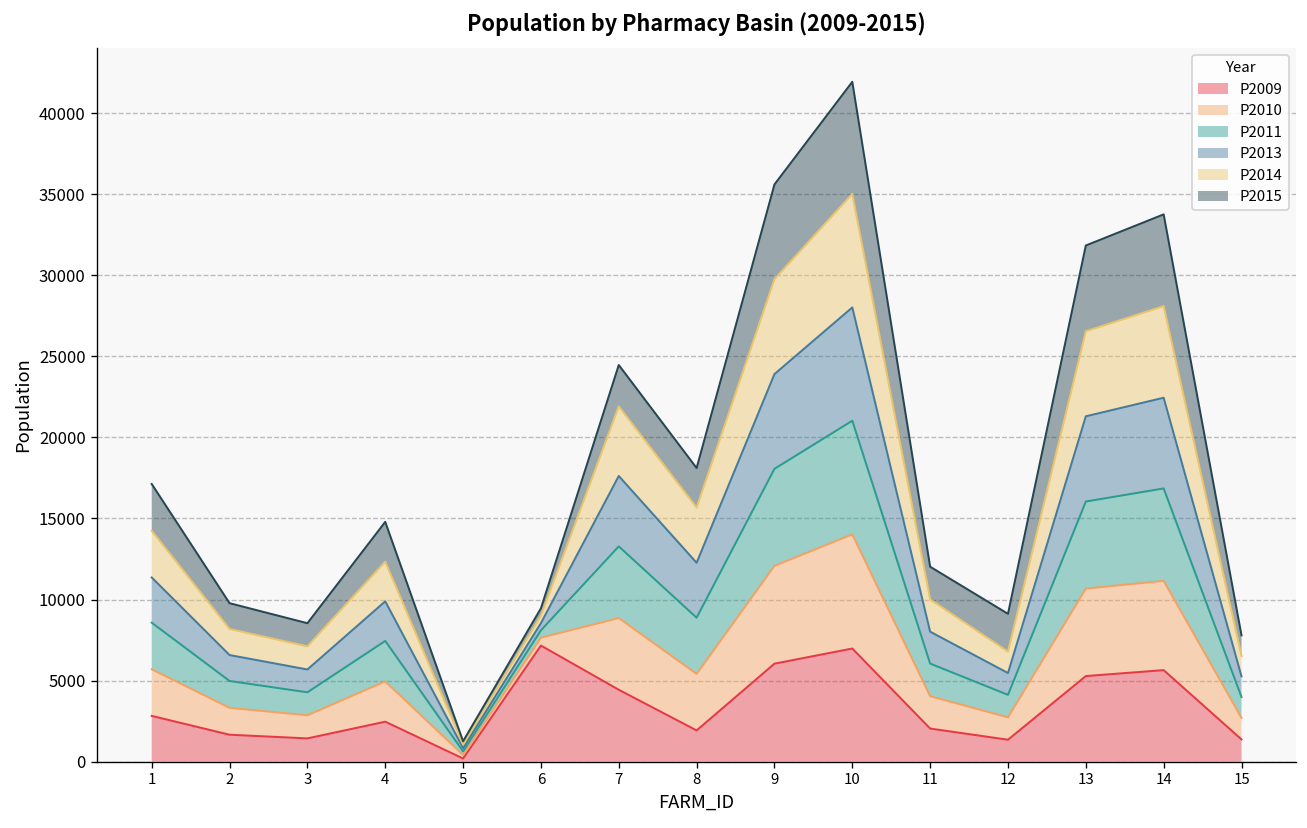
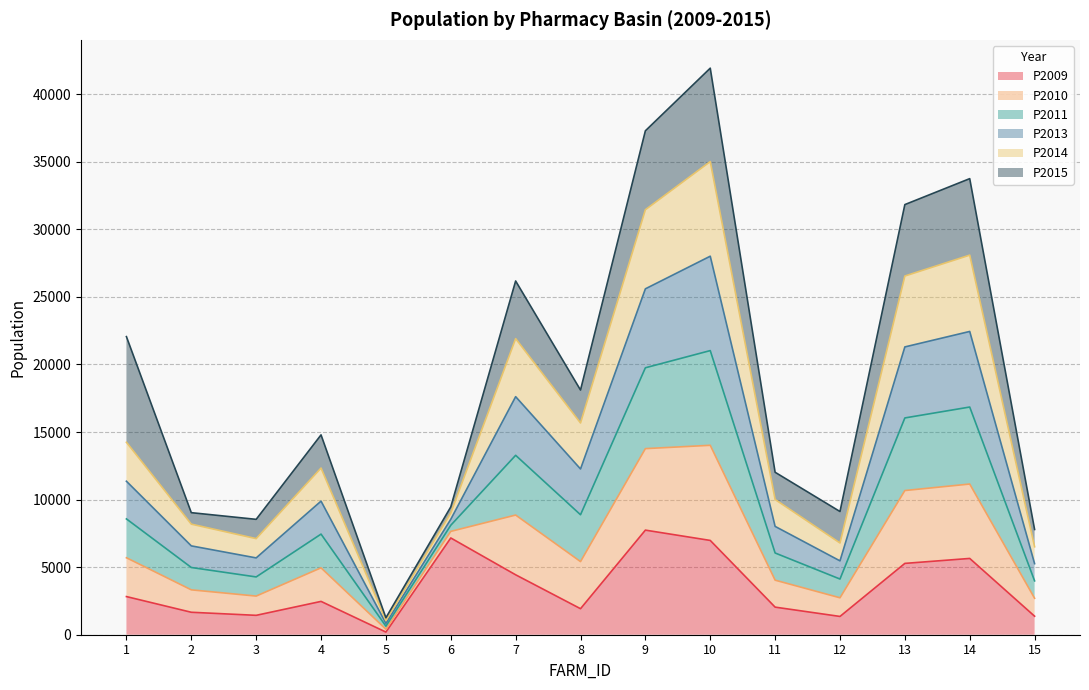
P2015, 1: 2900 -> 7800
P2015, 2: 1600 -> 800
P2015, 7: 2600 -> 4300
P2009, 9: 6000 -> 7700
